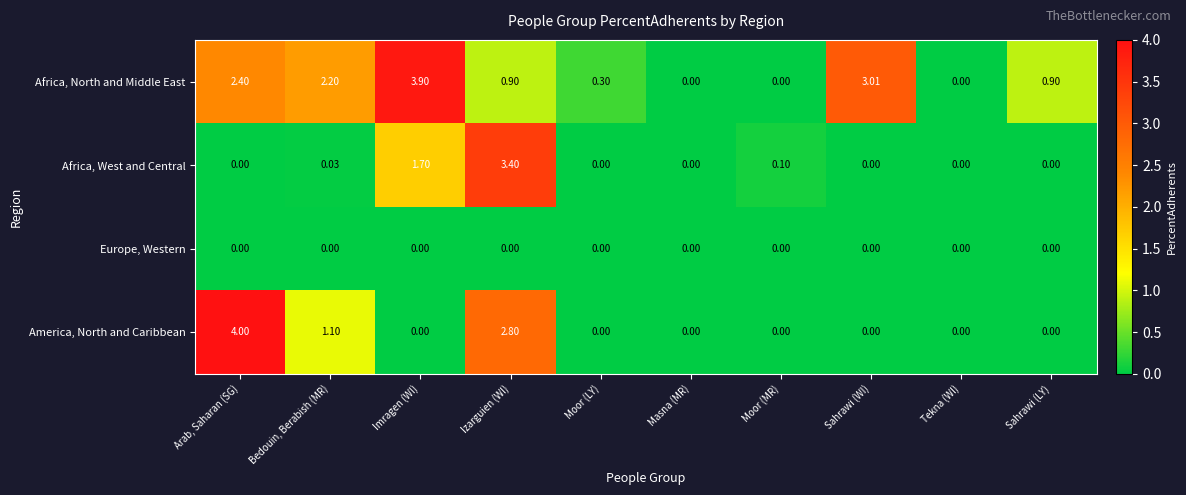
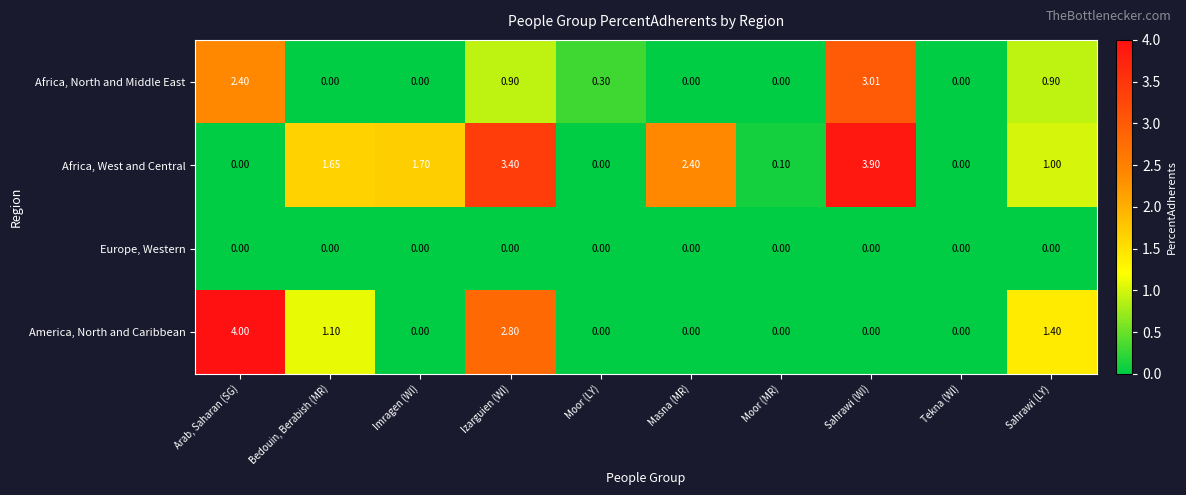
Africa, North and Middle East, Bedouin, Berabish (MR): 2.20 -> 0.00
Africa, North and Middle East, Imragen (WI): 3.90 -> 0.00
Africa, West and Central, Bedouin, Berabish (MR): 0.03 -> 1.65
Africa, West and Central, Masna (MR): 0.00 -> 2.40
Africa, West and Central, Sahrawi (WI): 0.00 -> 3.90
Africa, West and Central, Sahrawi (LY): 0.00 -> 1.00
America, North and Caribbean, Sahrawi (LY): 0.00 -> 1.40
